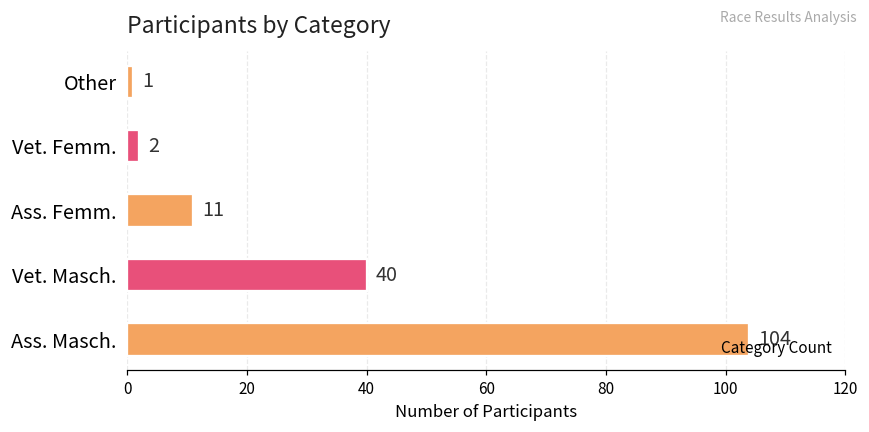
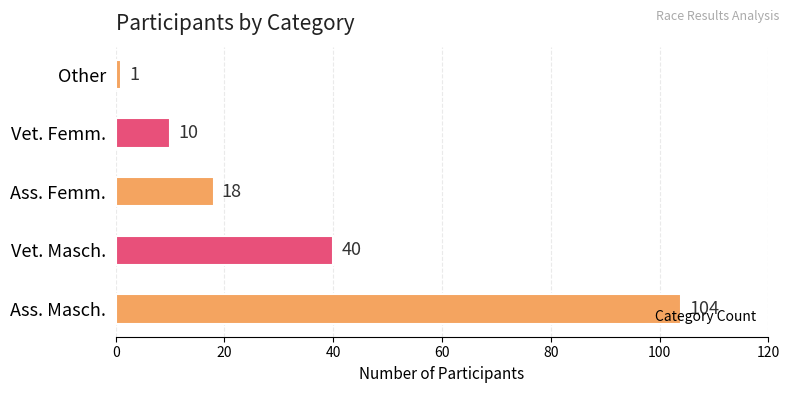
Vet. Femm.: 2 -> 10
Ass. Femm.: 11 -> 18
